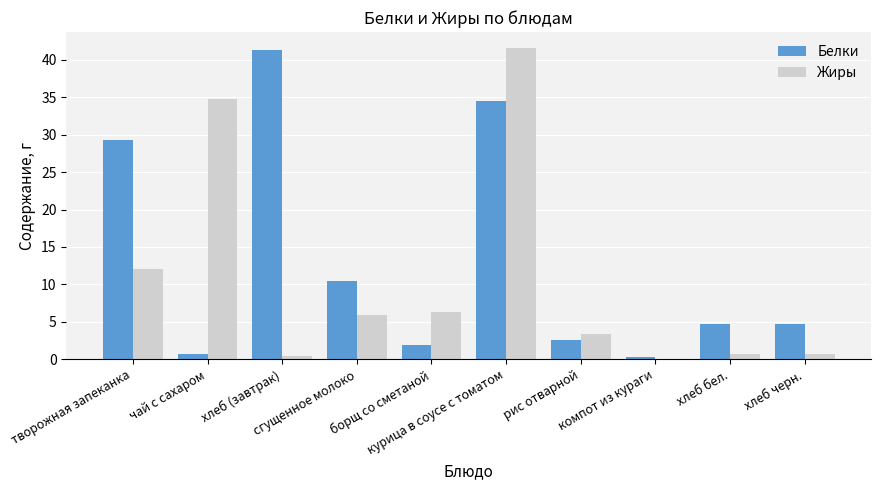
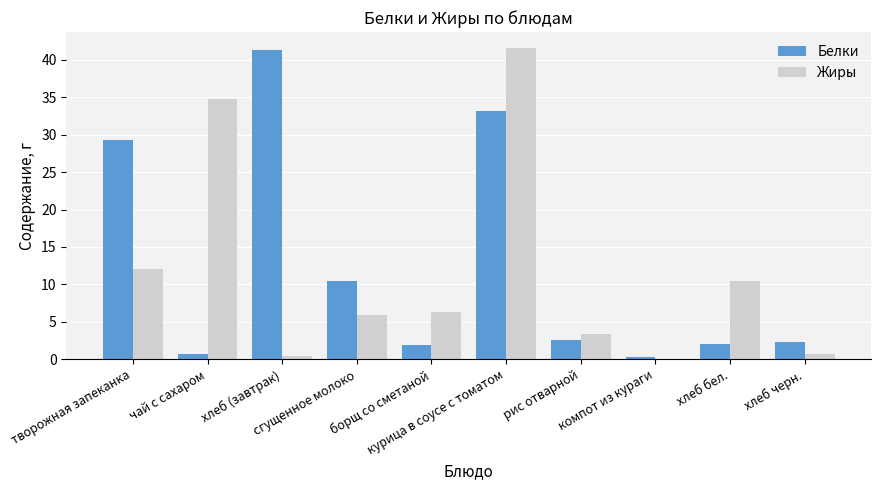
Белки, курица в соусе с томатом: 35 -> 33
Белки, хлеб бел.: 5 -> 2
Жиры, хлеб бел.: 1 -> 11
Белки, хлеб черн.: 5 -> 2
